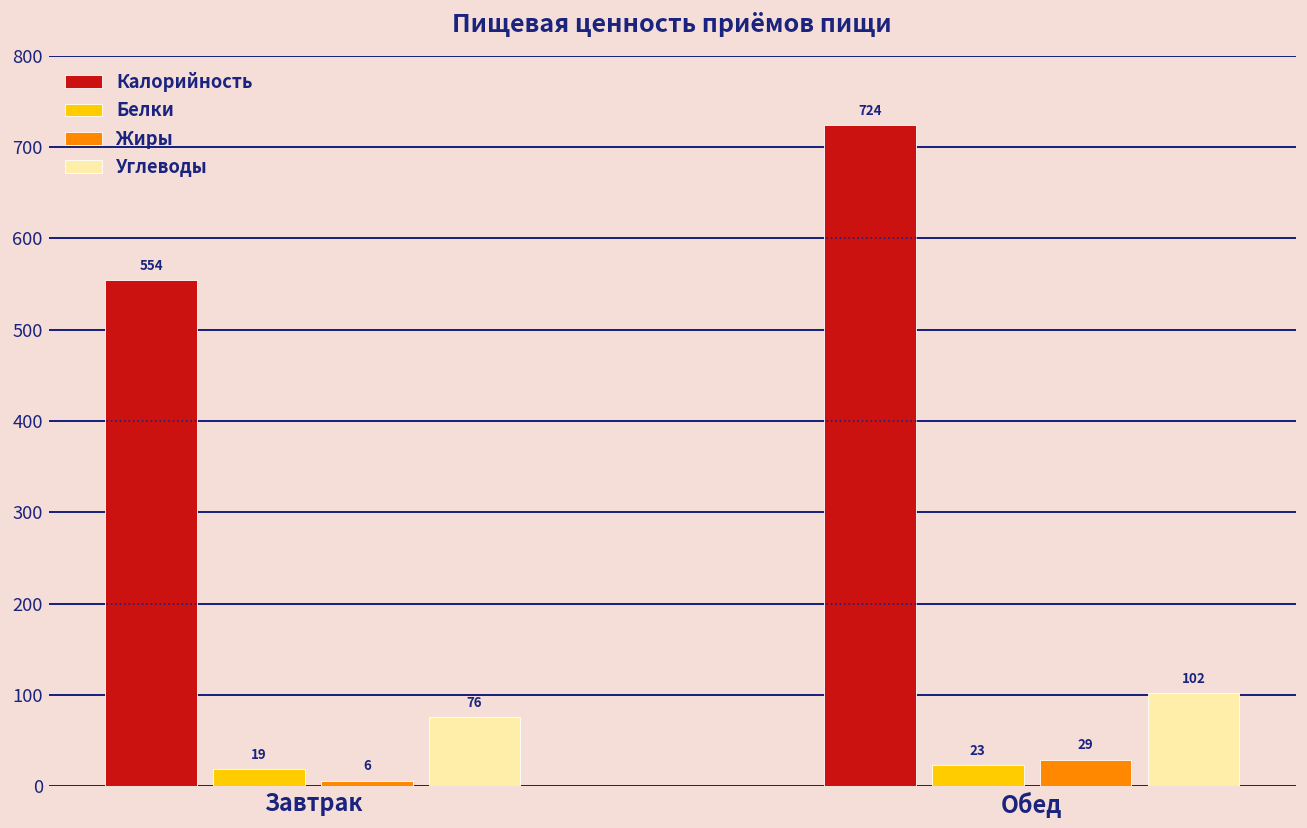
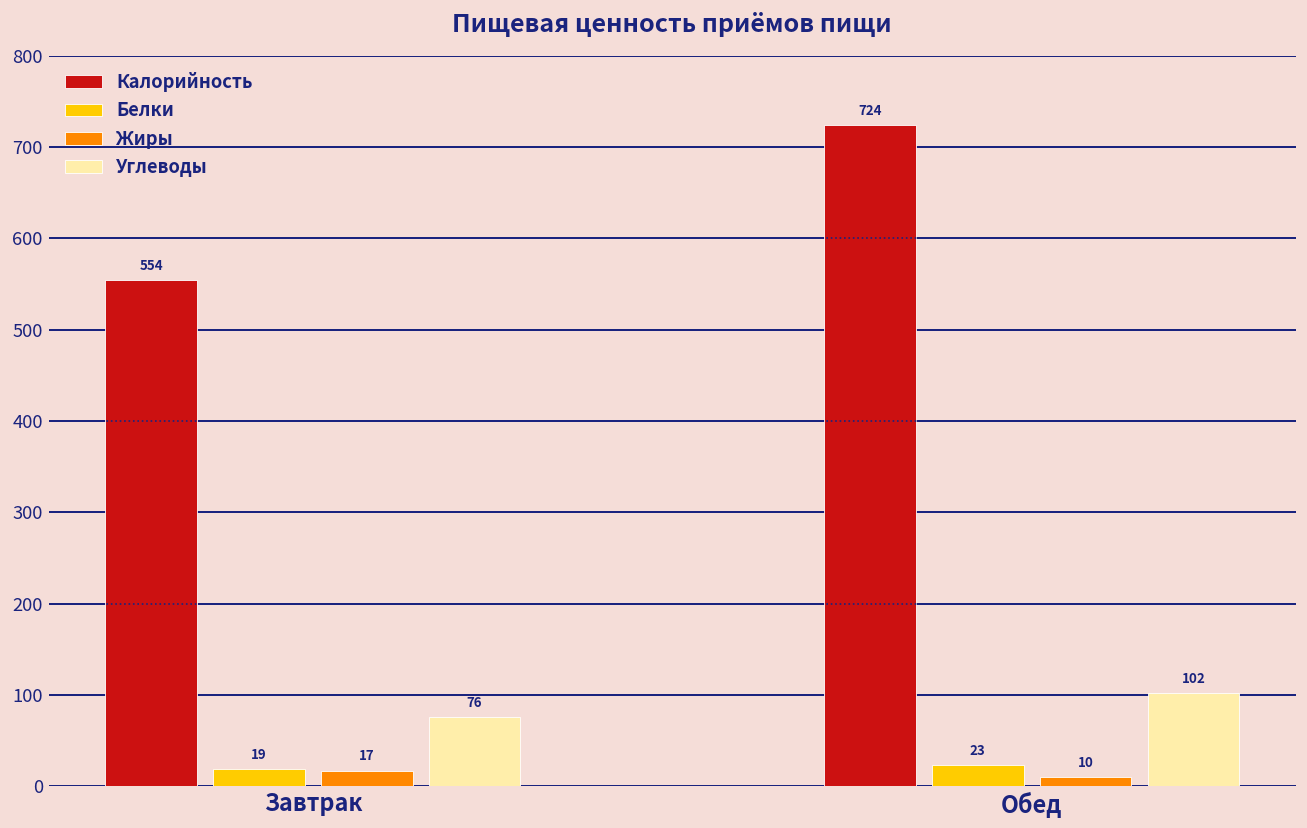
Жиры, Завтрак: 6 -> 17
Жиры, Обед: 29 -> 10
